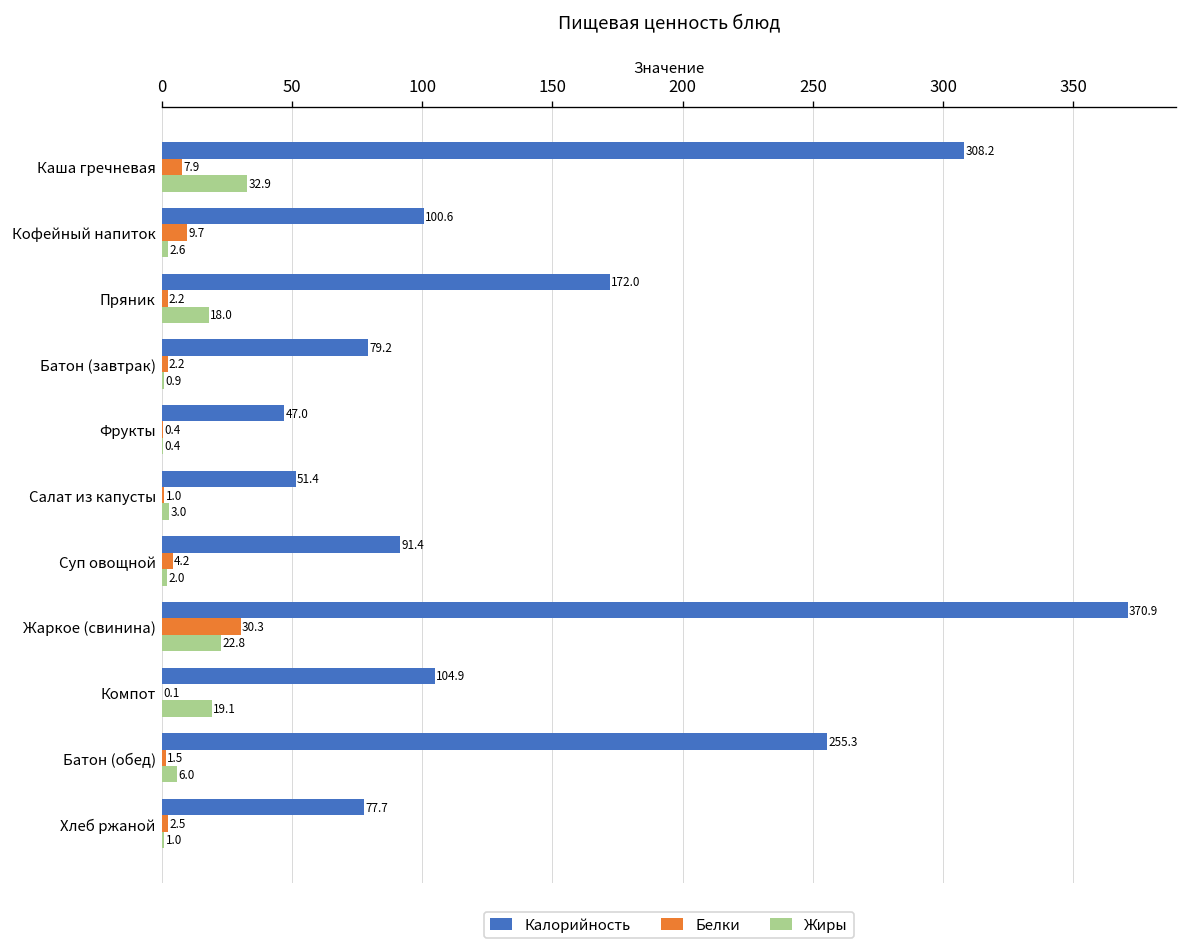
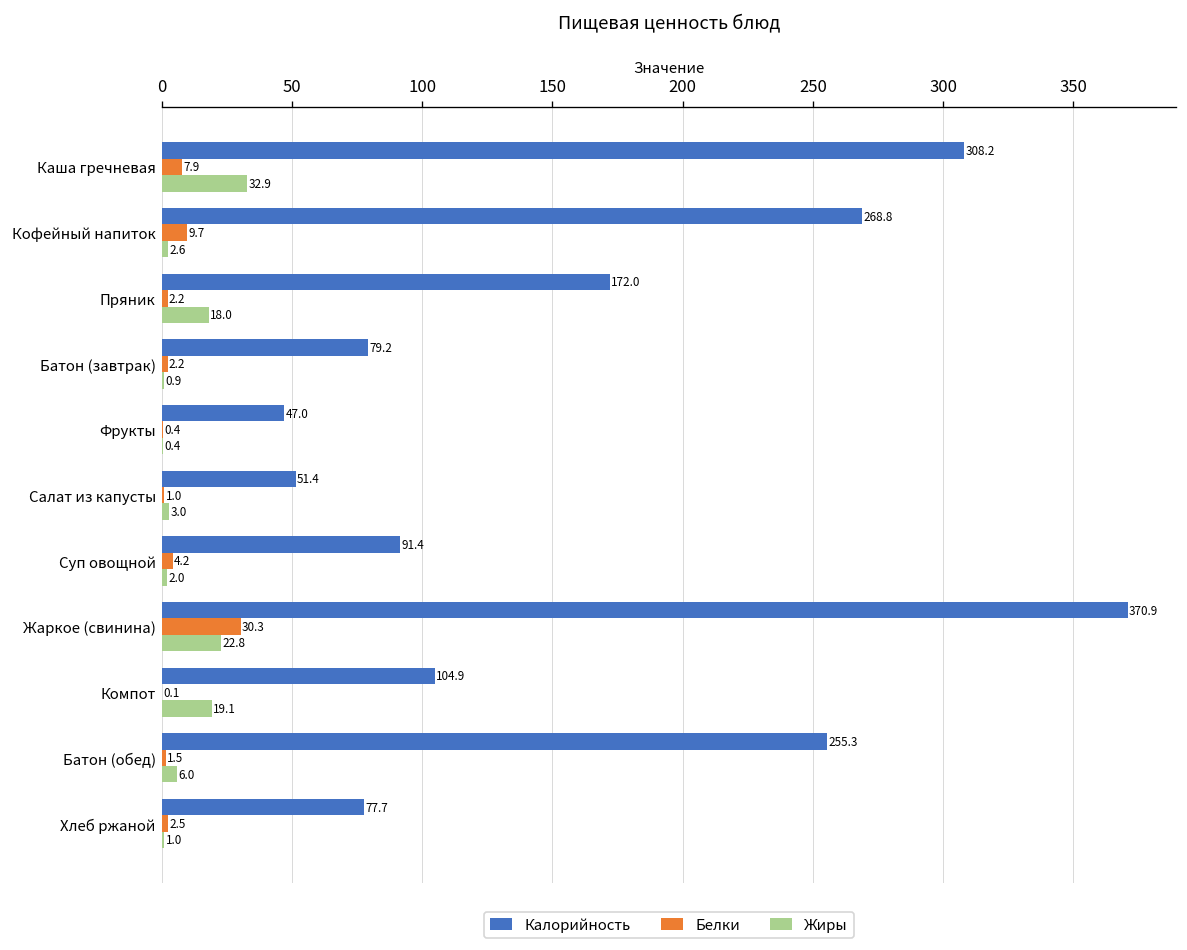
Калорийность, Кофейный напиток: 100.6 -> 268.8
